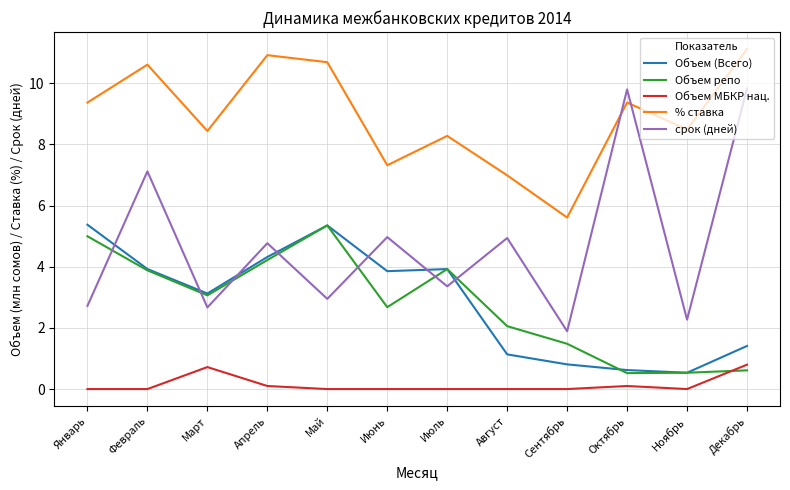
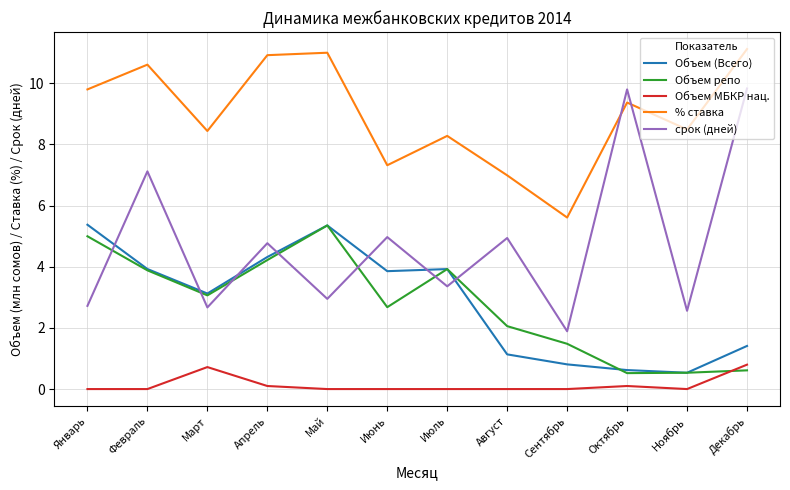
% ставка, Январь: 9.4 -> 9.8
% ставка, Май: 10.7 -> 11.0
срок (дней), Ноябрь: 2.3 -> 2.6
